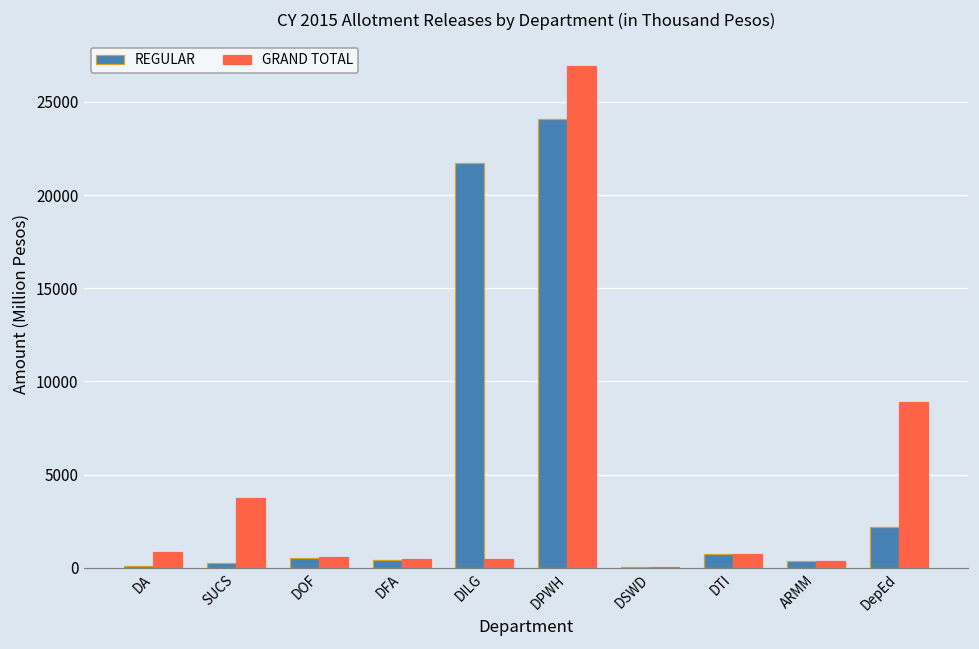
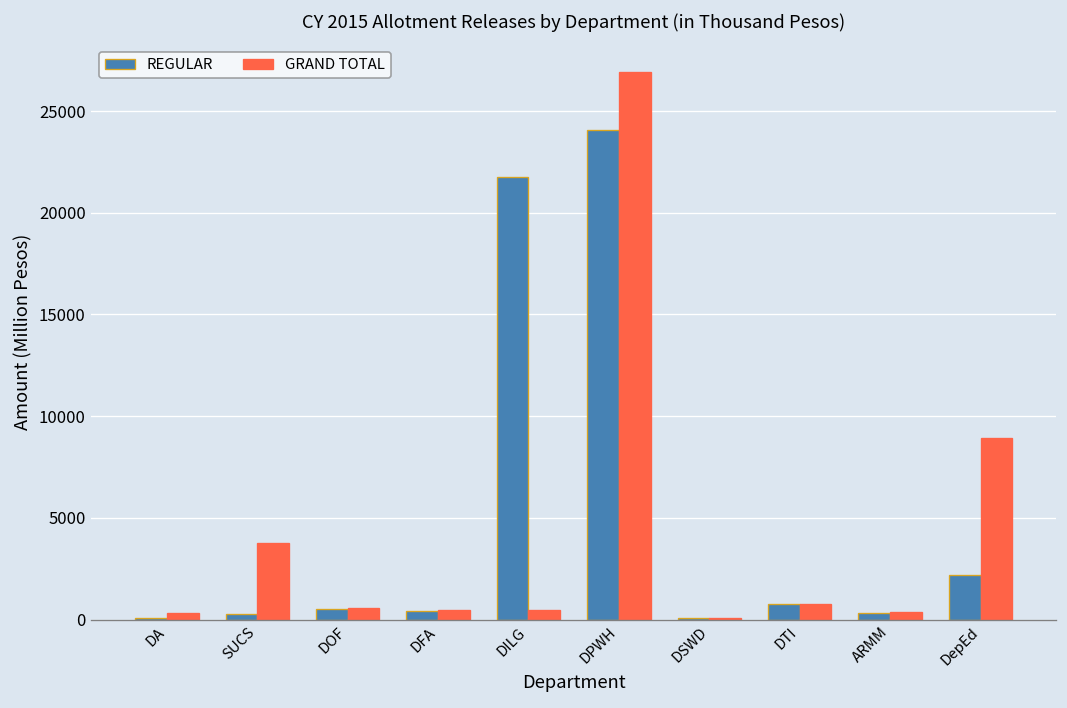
GRAND TOTAL, DA: 800 -> 300
